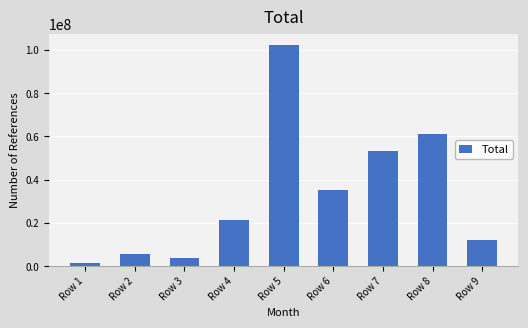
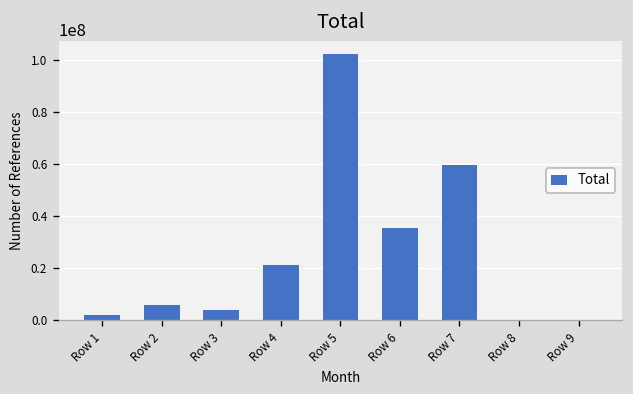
Row 7: 53000000 -> 60000000
Row 8: 61000000 -> 0
Row 9: 12000000 -> 0
